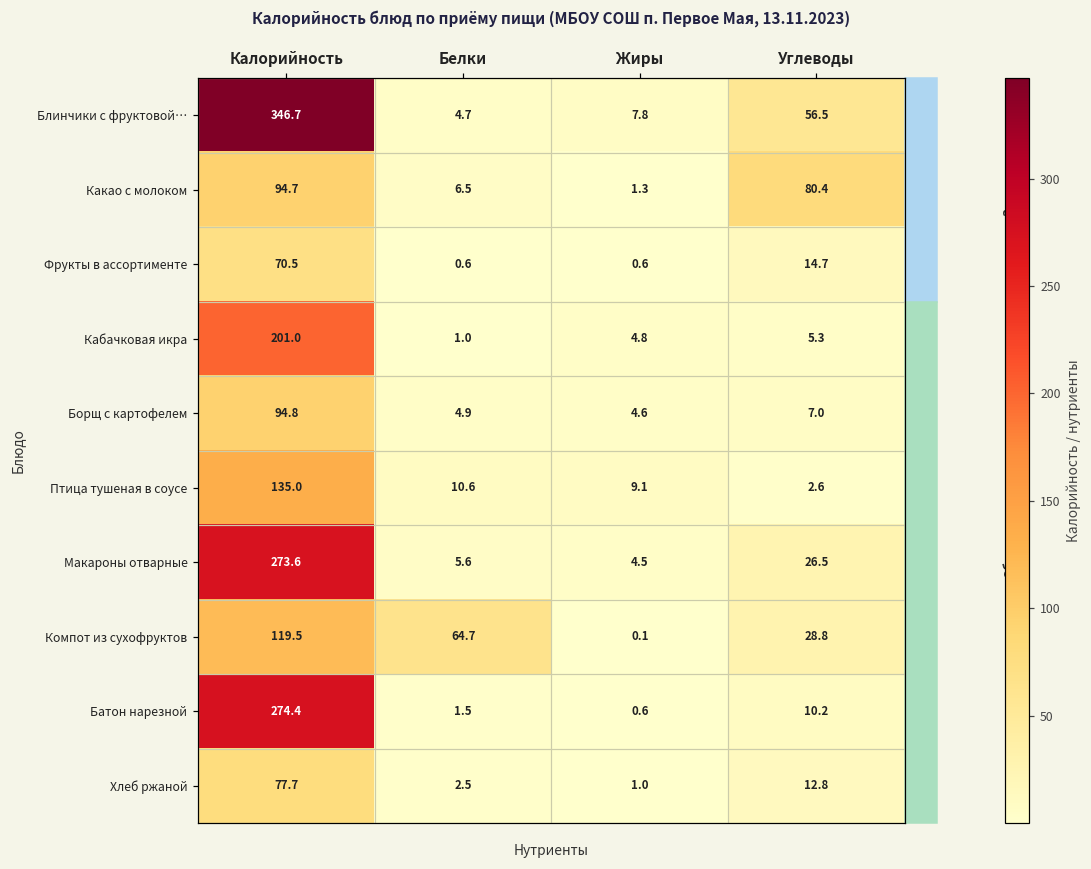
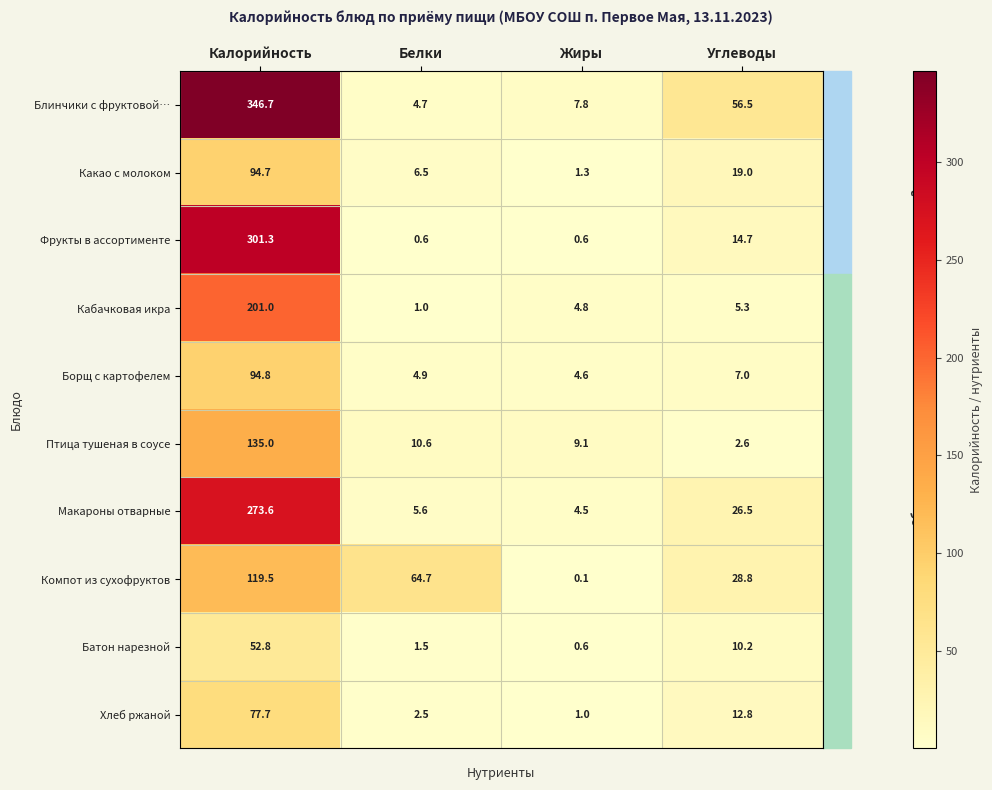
Какао с молоком, Углеводы: 80.4 -> 19.0
Фрукты в ассортименте, Калорийность: 70.5 -> 301.3
Батон нарезной, Калорийность: 274.4 -> 52.8
